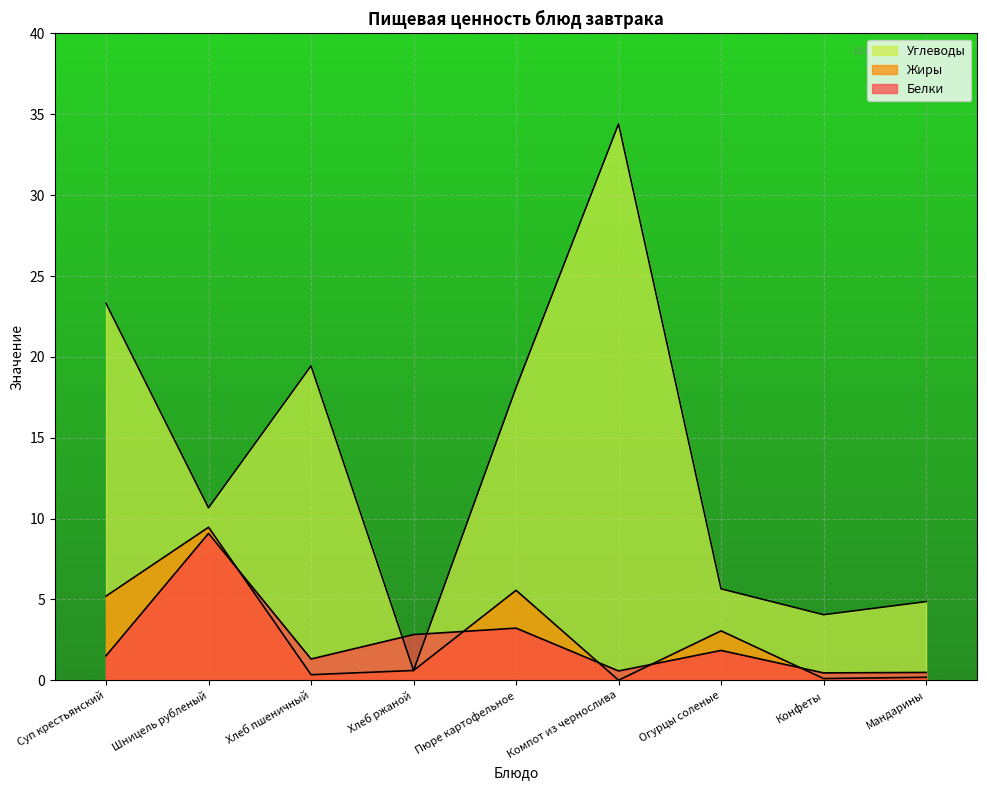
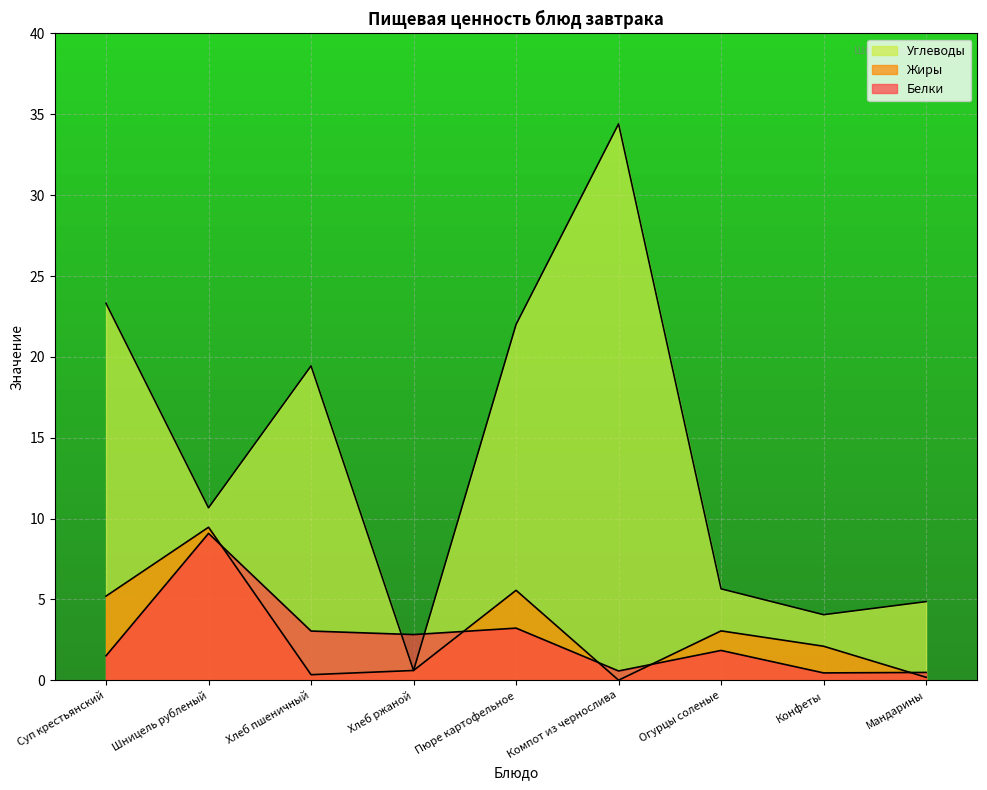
Белки, Хлеб пшеничный: 1.3 -> 3.0
Углеводы, Пюре картофельное: 18.1 -> 22.0
Жиры, Конфеты: 0.1 -> 2.1
